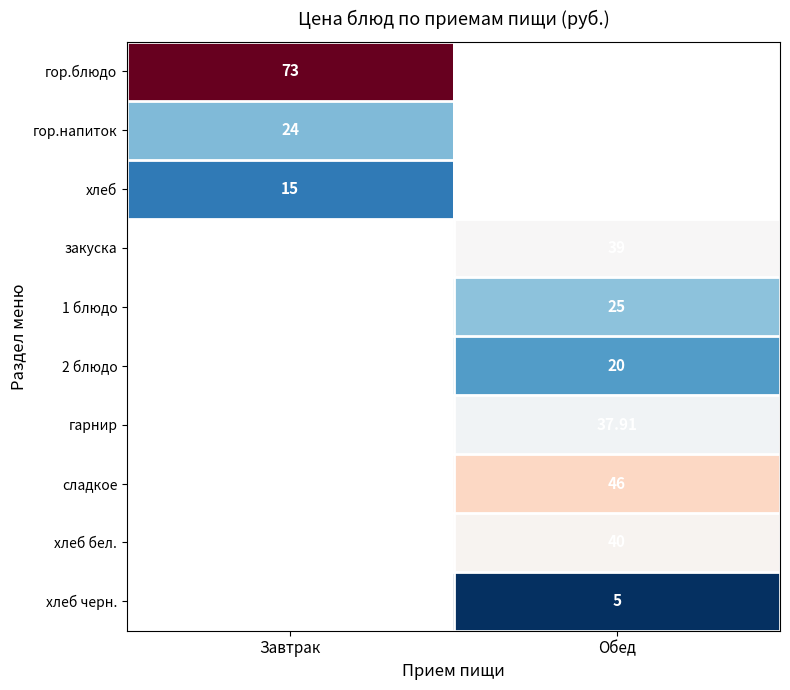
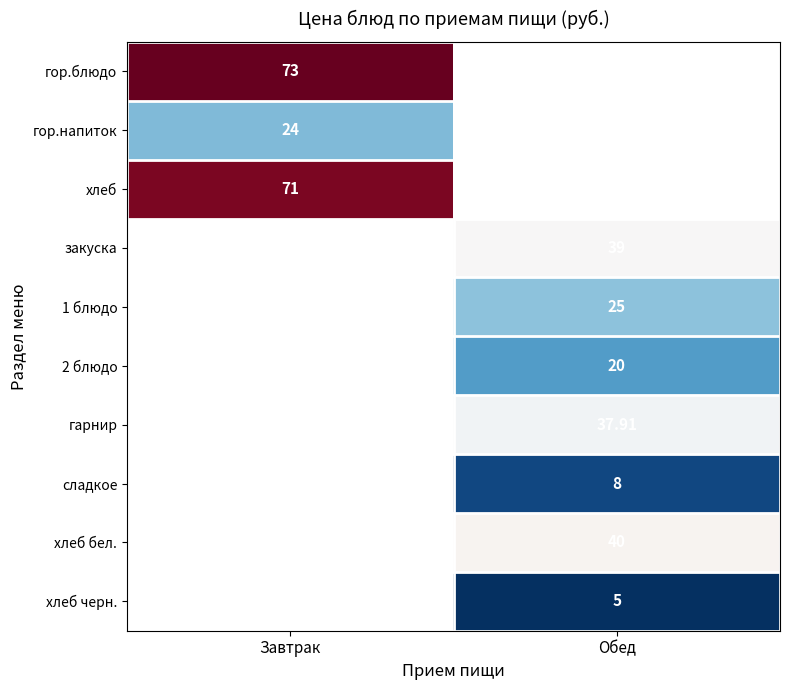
хлеб, Завтрак: 15 -> 71
сладкое, Обед: 46 -> 8
